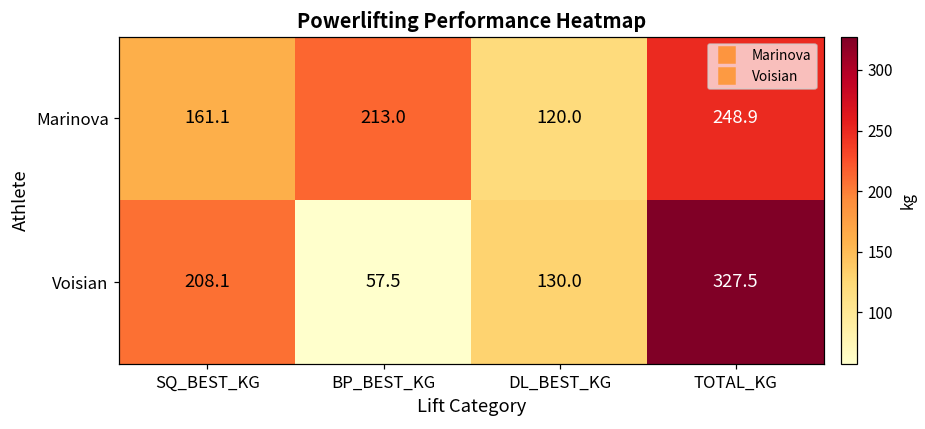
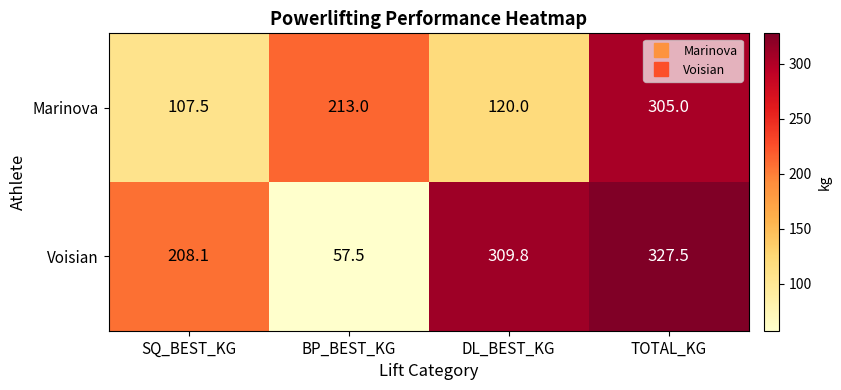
Marinova, SQ_BEST_KG: 161.1 -> 107.5
Marinova, TOTAL_KG: 248.9 -> 305.0
Voisian, DL_BEST_KG: 130.0 -> 309.8
